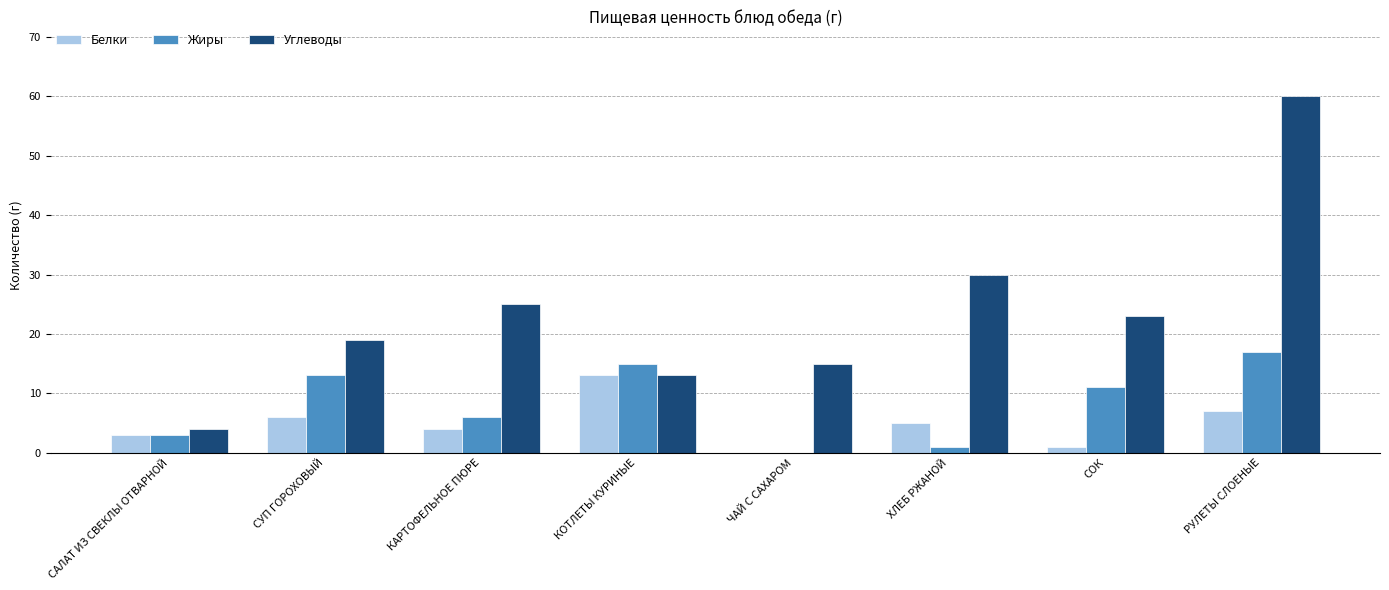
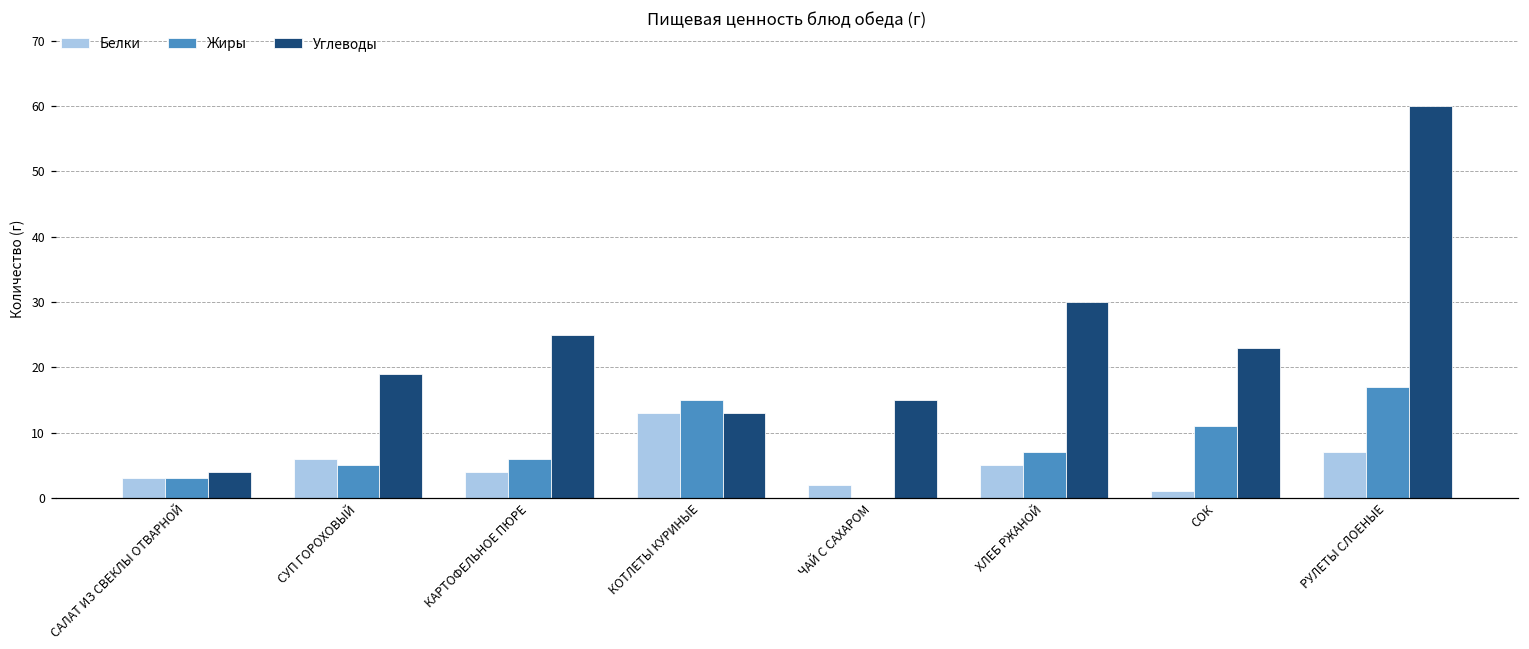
Жиры, СУП ГОРОХОВЫЙ: 13 -> 5
Белки, ЧАЙ С САХАРОМ: 0 -> 2
Жиры, ХЛЕБ РЖАНОЙ: 1 -> 7
